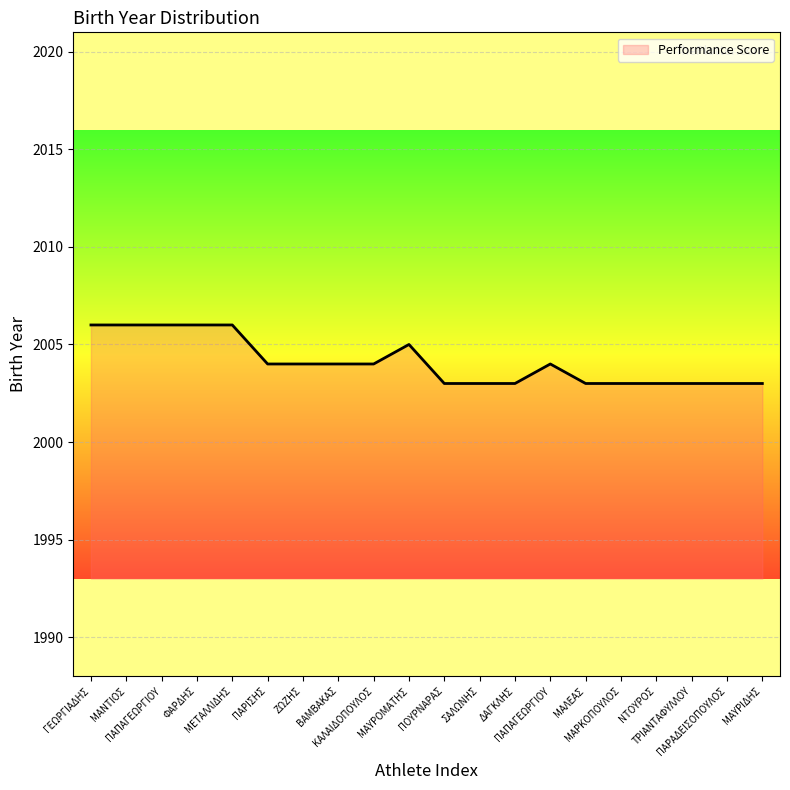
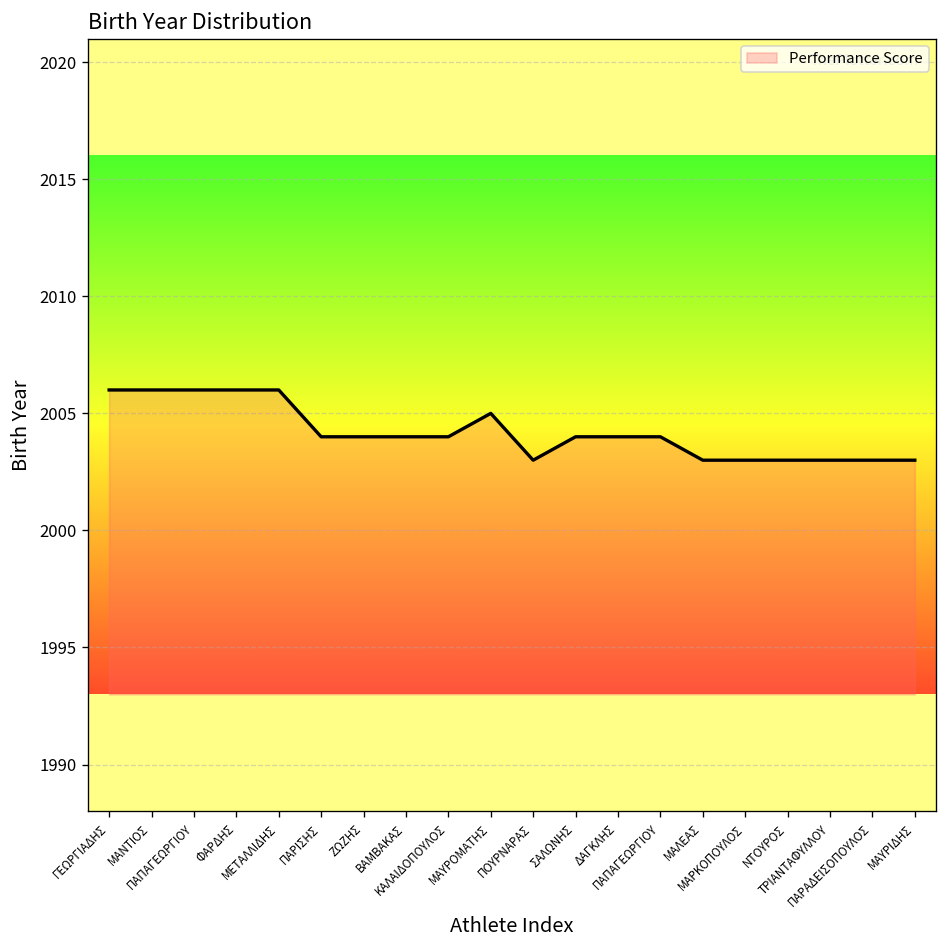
ΣΑΛΩΝΗΣ: 2003 -> 2004
ΔΑΓΚΛΗΣ: 2003 -> 2004
